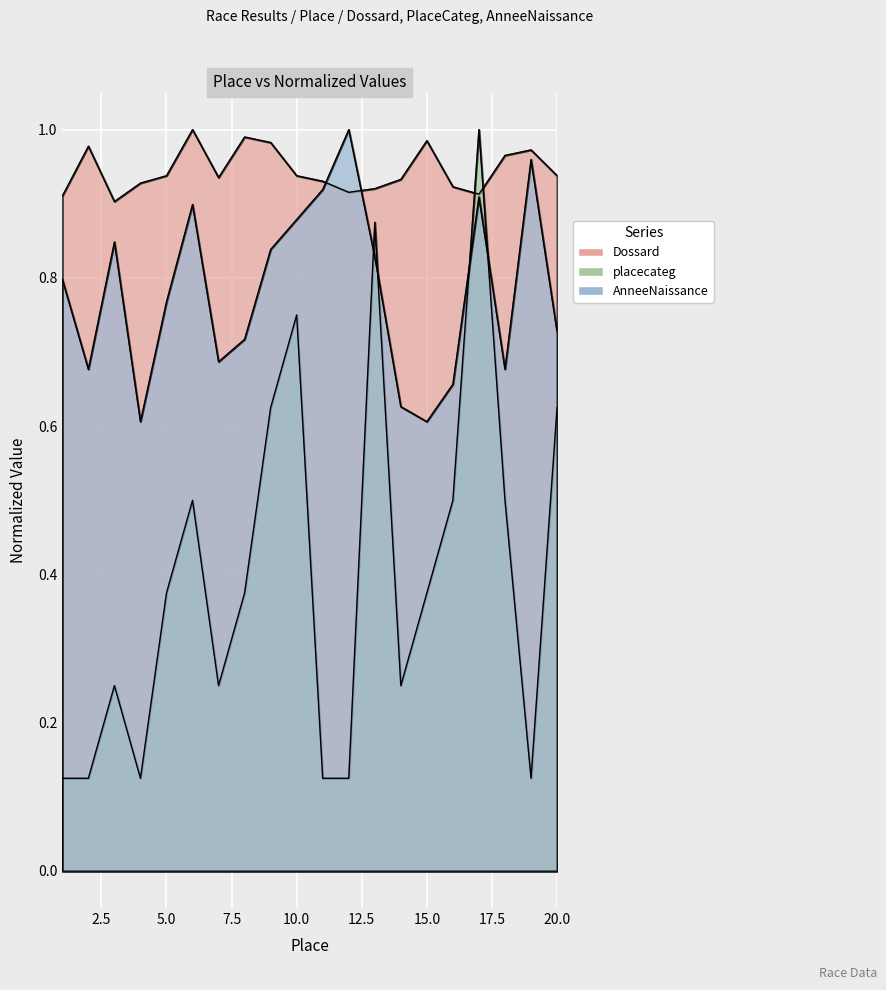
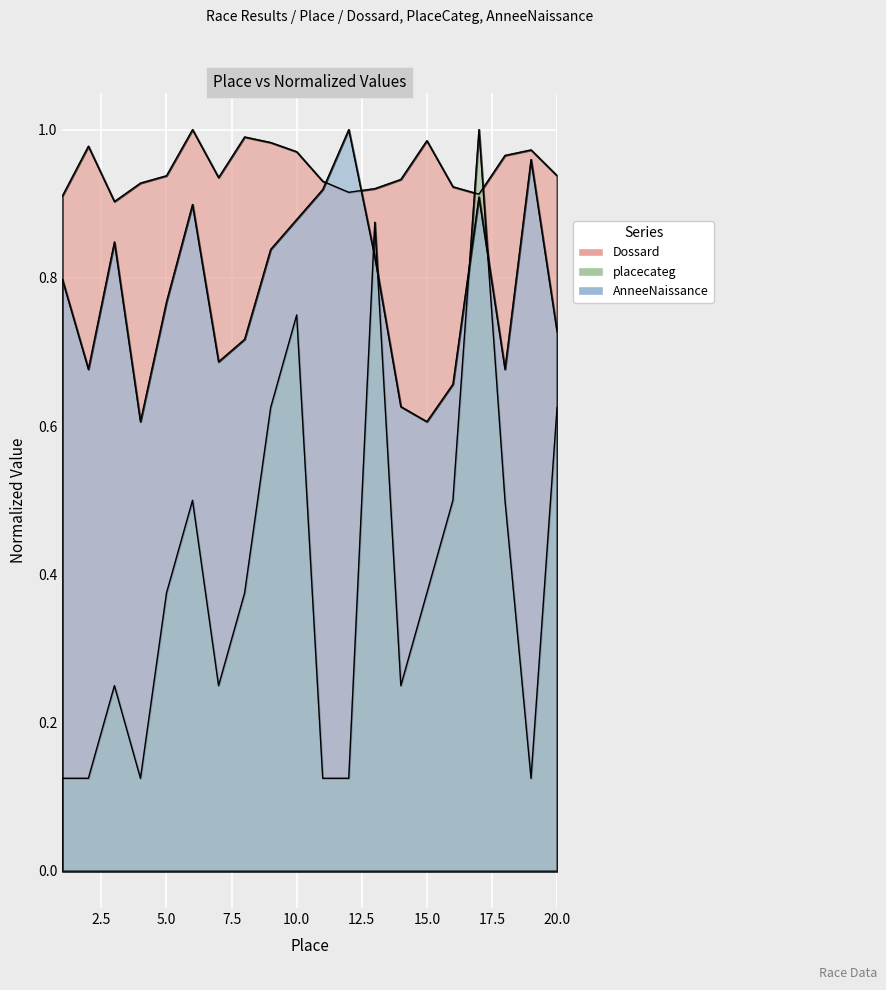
Dossard, 10.0: 0.94 -> 0.97
